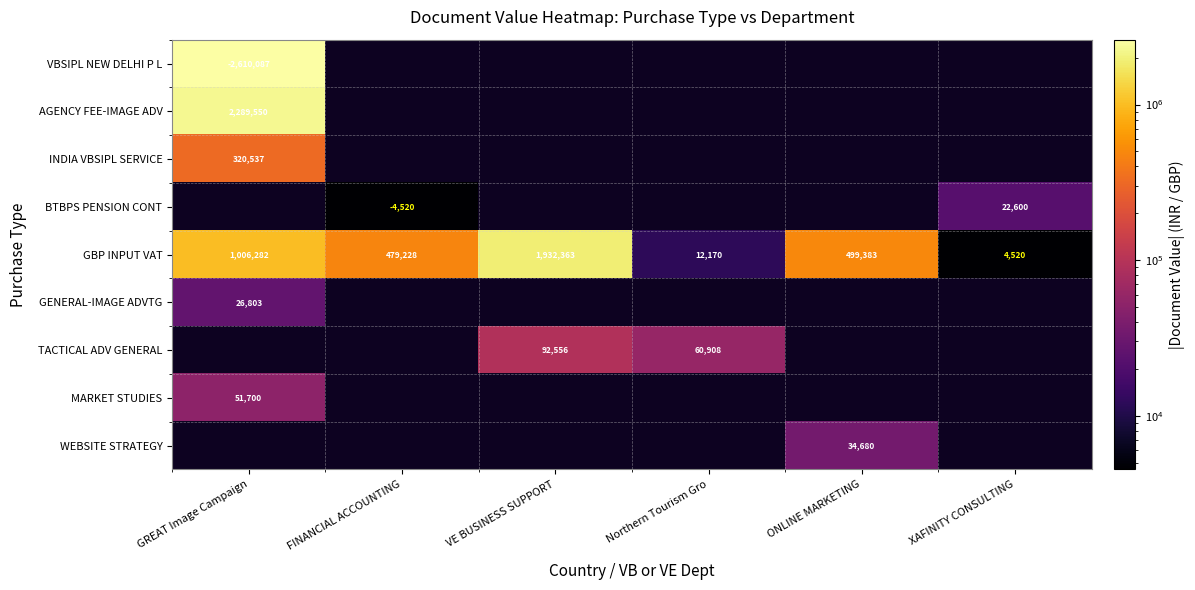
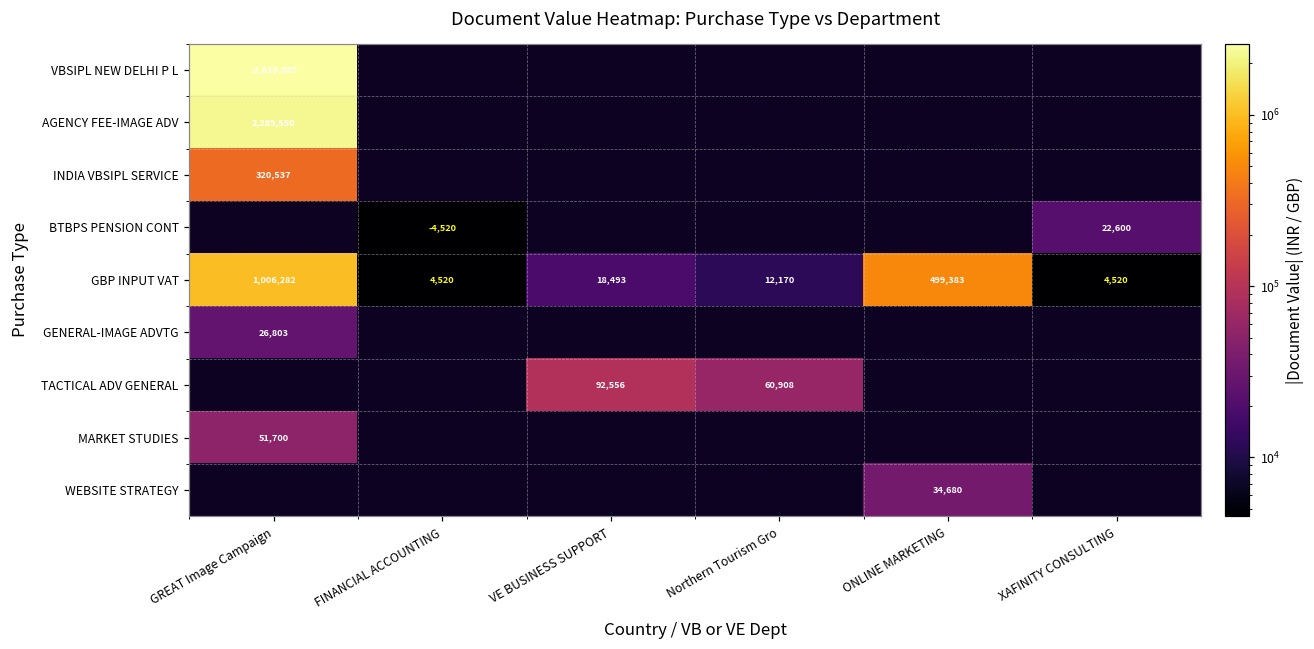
GBP INPUT VAT, FINANCIAL ACCOUNTING: 479,228 -> 4,520
GBP INPUT VAT, VE BUSINESS SUPPORT: 1,932,363 -> 18,493
